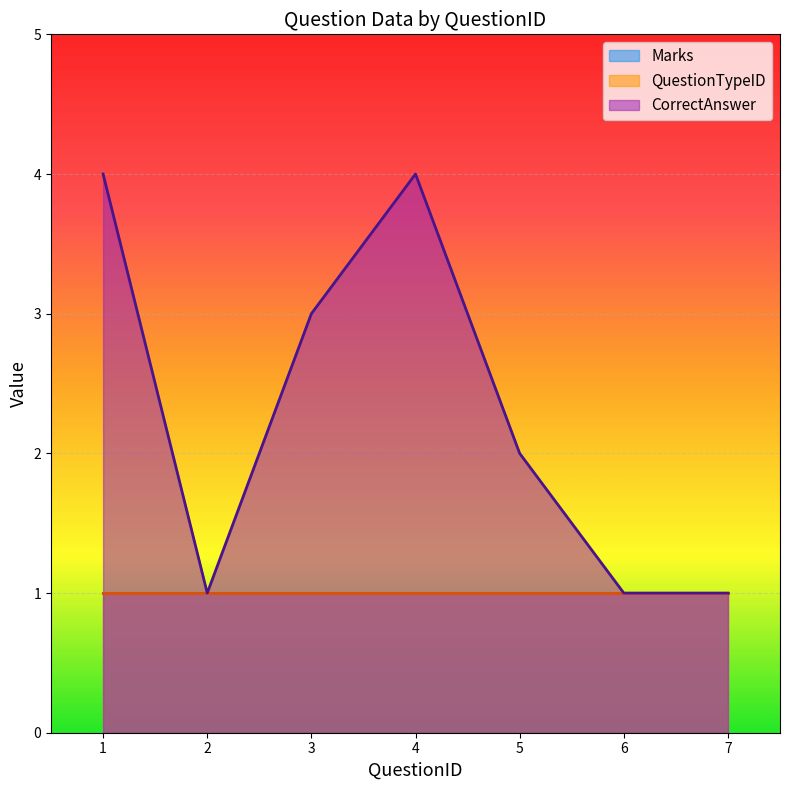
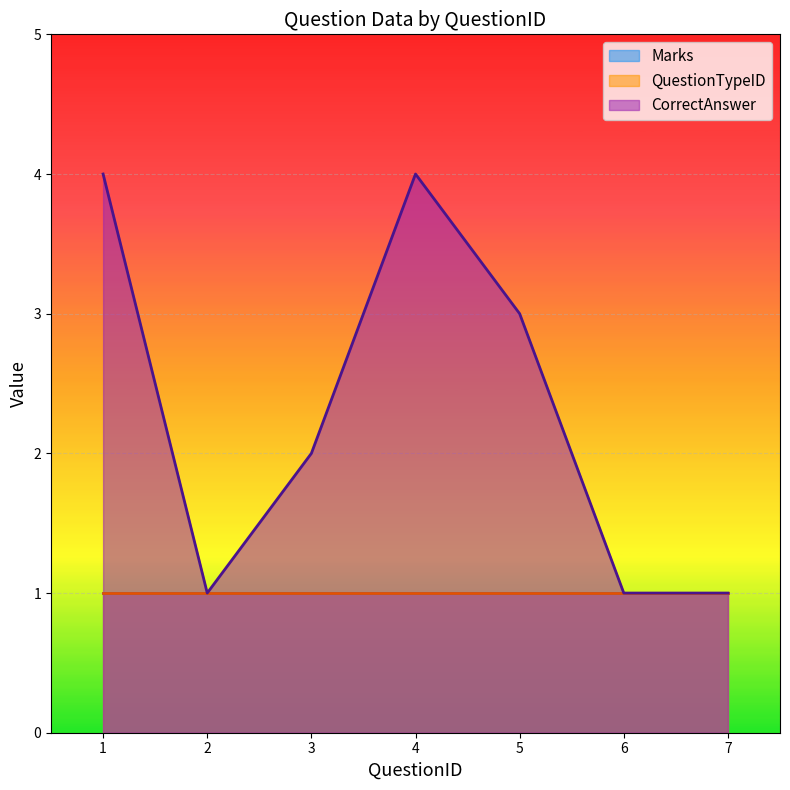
CorrectAnswer, 3: 3 -> 2
CorrectAnswer, 5: 2 -> 3
